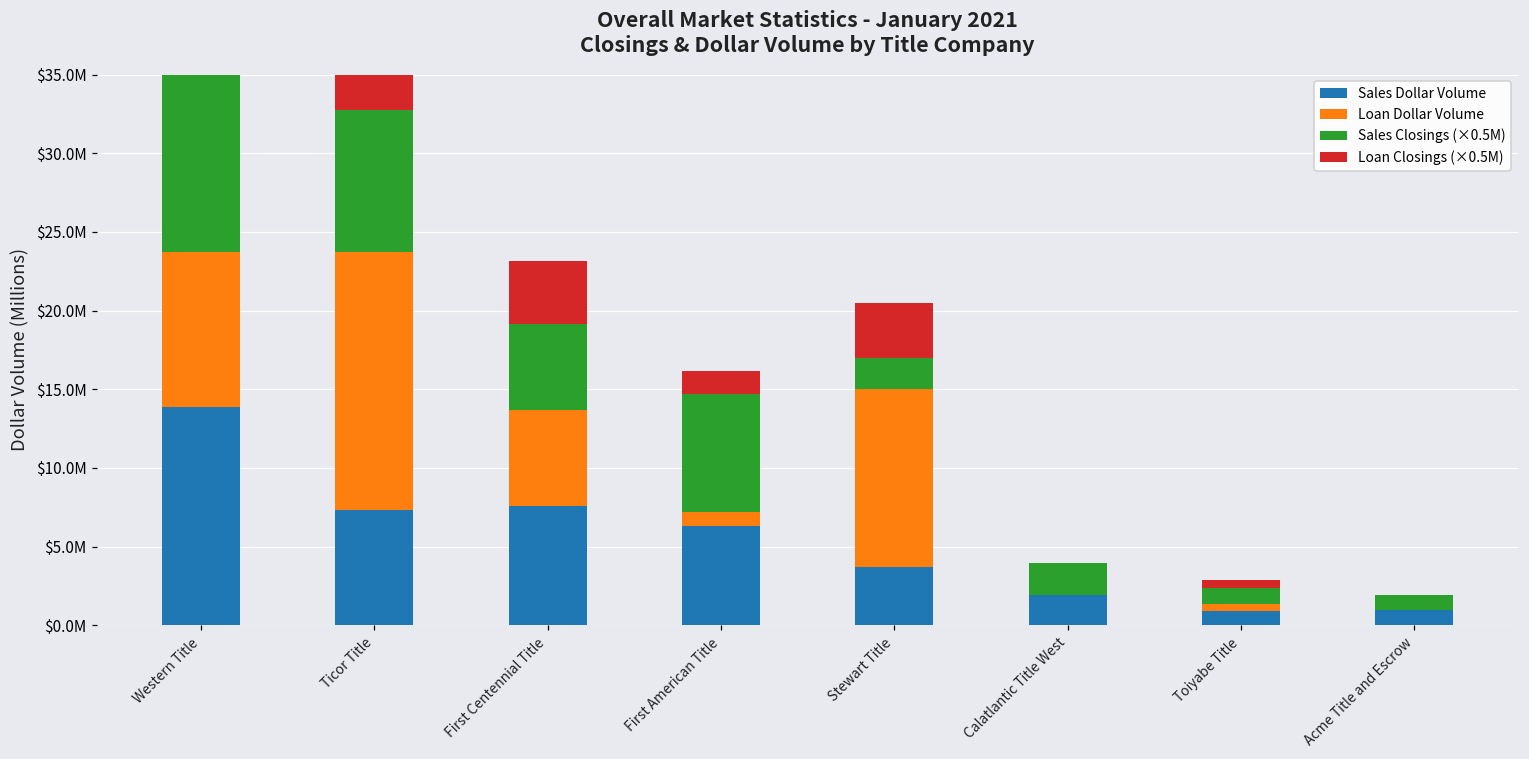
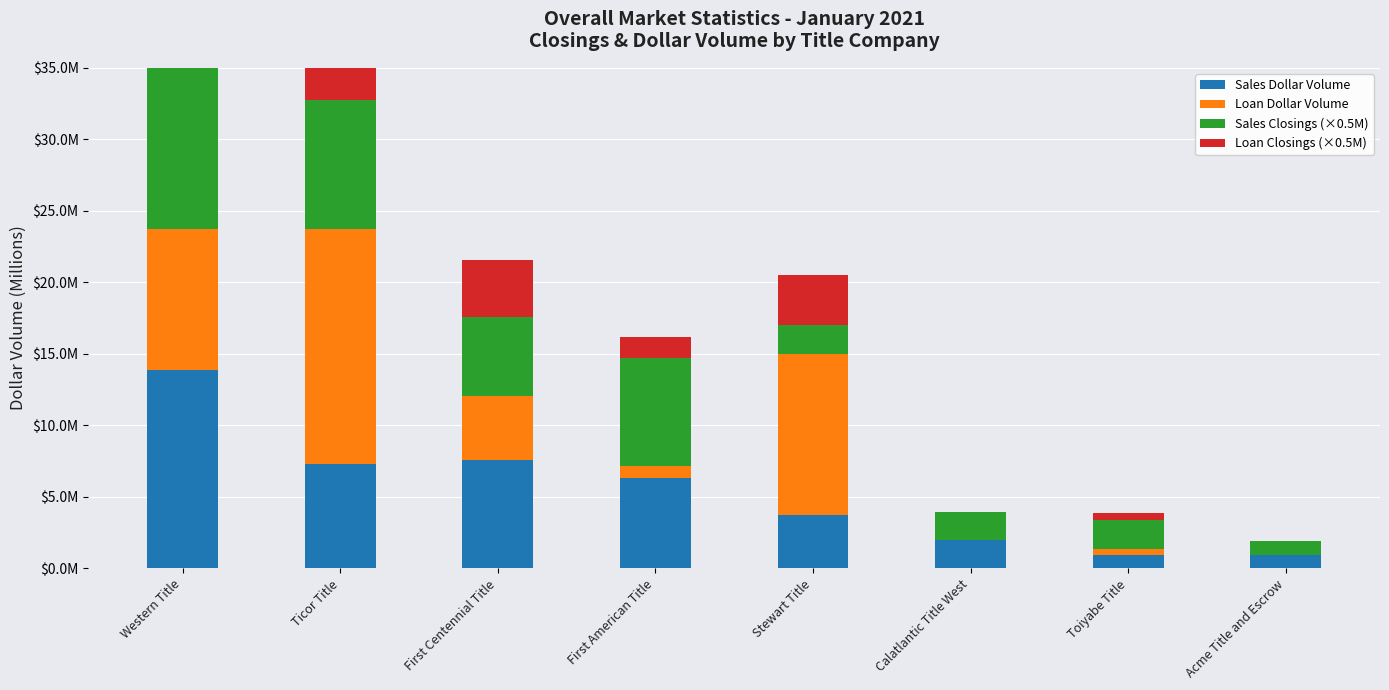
Loan Dollar Volume, First Centennial Title: $6100000 -> $4500000
Sales Closings (×0.5M), Toiyabe Title: $1000000 -> $2000000
